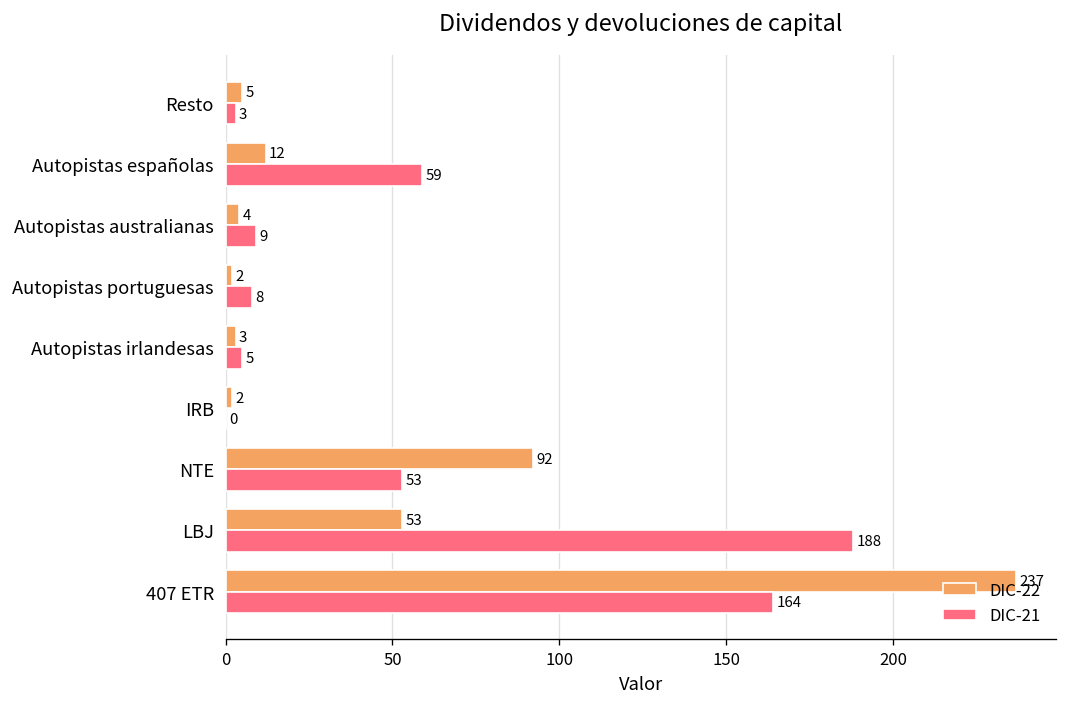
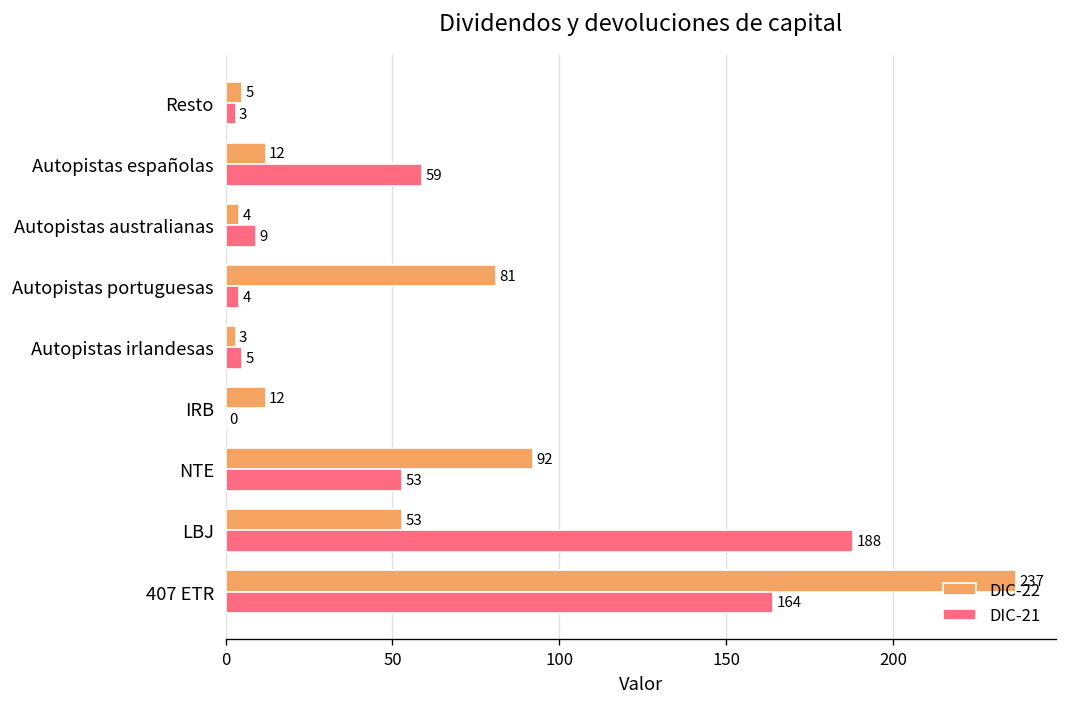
DIC-22, Autopistas portuguesas: 2 -> 81
DIC-21, Autopistas portuguesas: 8 -> 4
DIC-22, IRB: 2 -> 12
